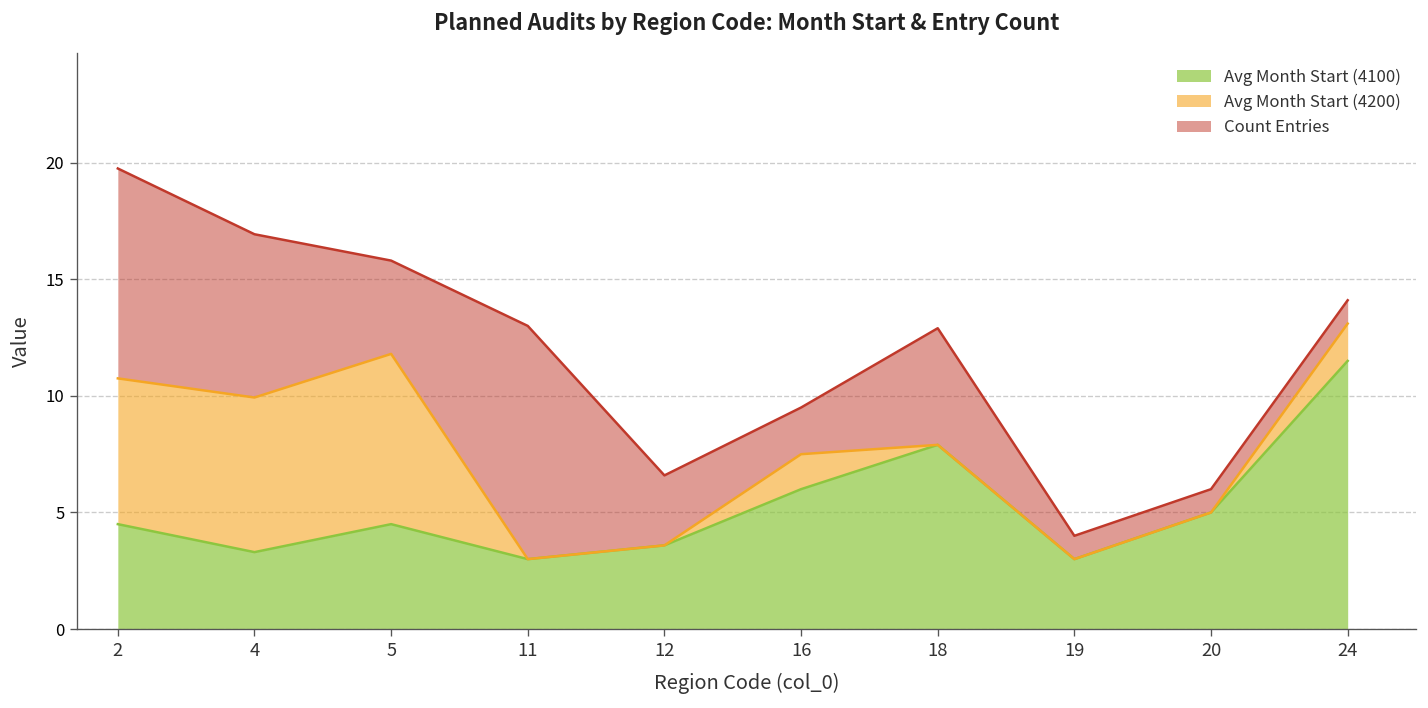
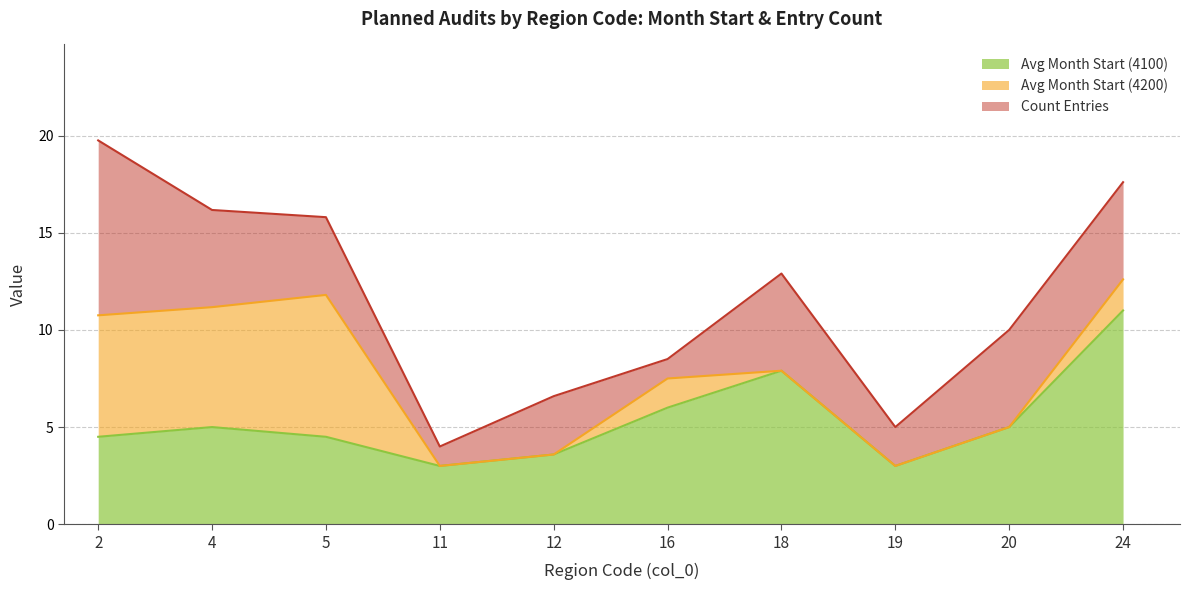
Avg Month Start (4100), 4: 3.3 -> 5.0
Avg Month Start (4200), 4: 6.6 -> 6.2
Count Entries, 4: 7 -> 5
Count Entries, 11: 10 -> 1
Count Entries, 16: 2 -> 1
Count Entries, 19: 1 -> 2
Count Entries, 20: 1 -> 5
Avg Month Start (4100), 24: 11.5 -> 11.0
Count Entries, 24: 1 -> 5
